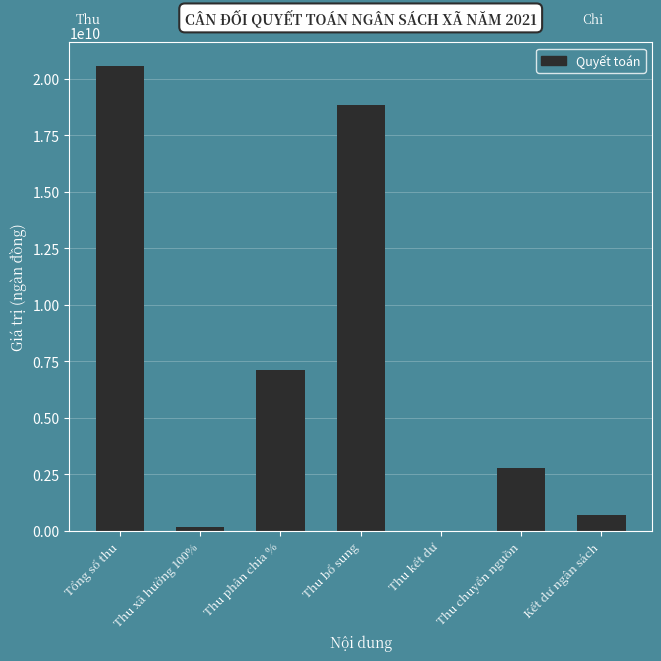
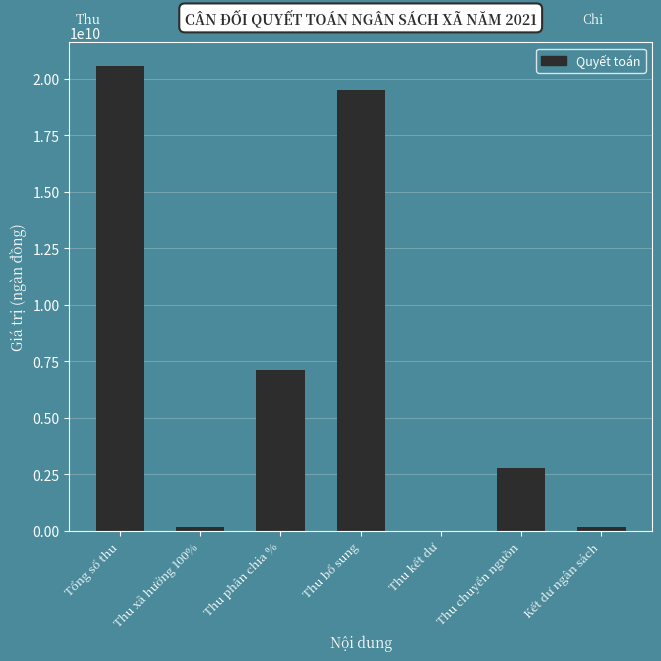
Thu bổ sung: 18900000000 -> 19500000000
Kết dư ngân sách: 700000000 -> 200000000
